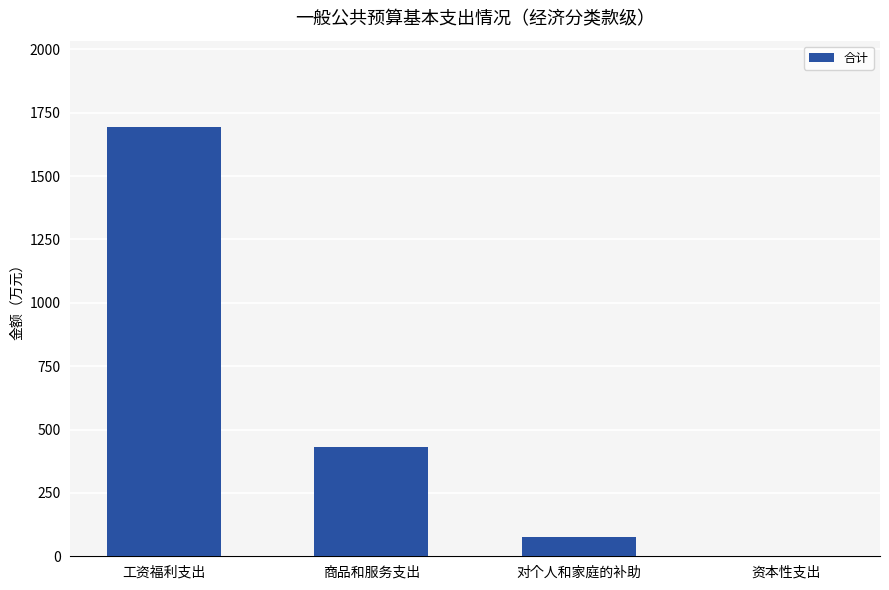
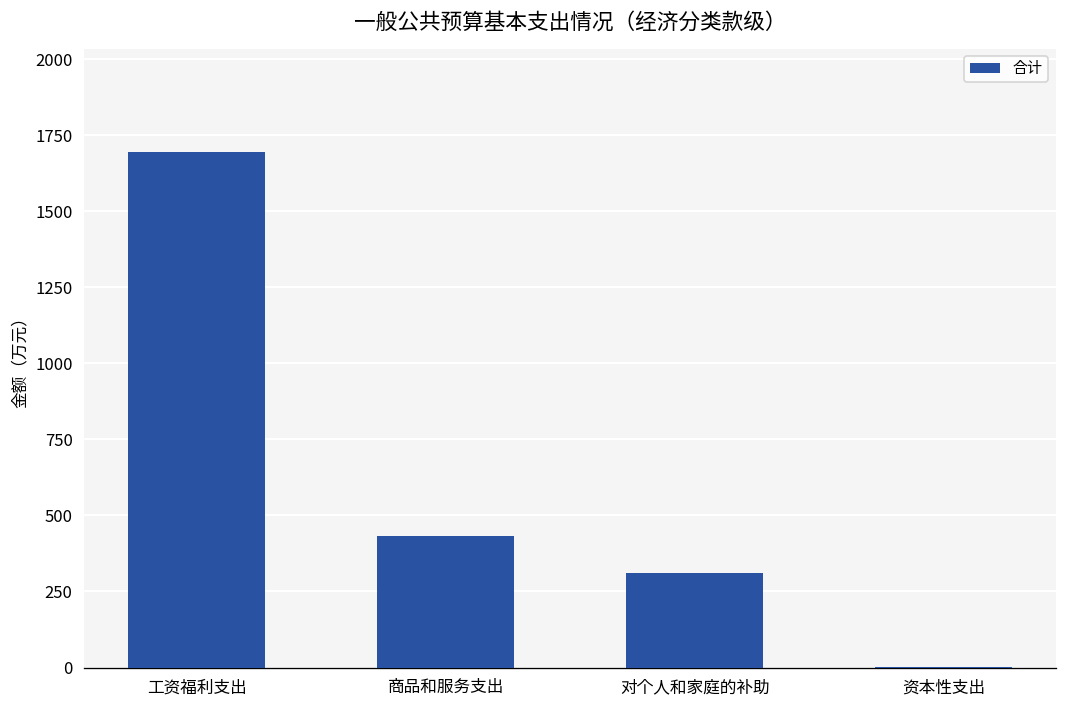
对个人和家庭的补助: 80 -> 310
